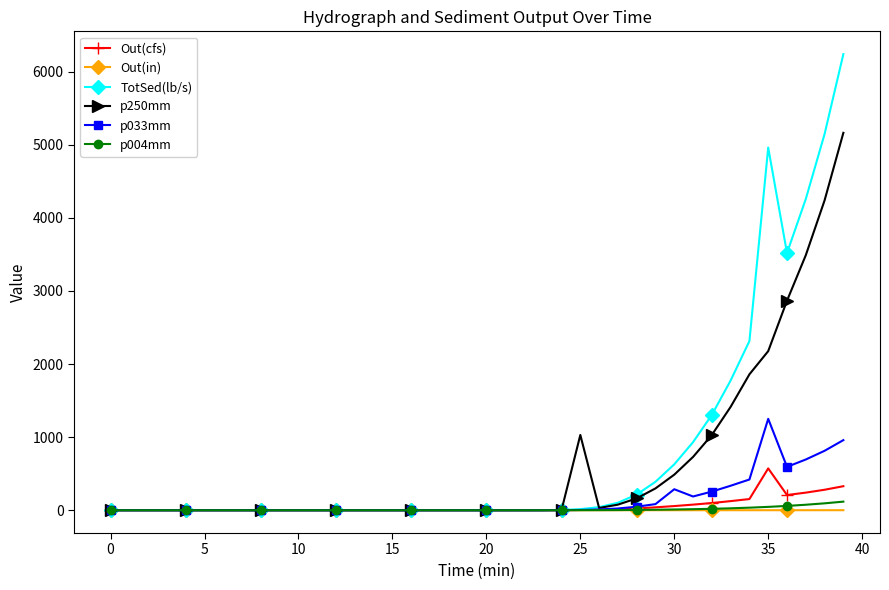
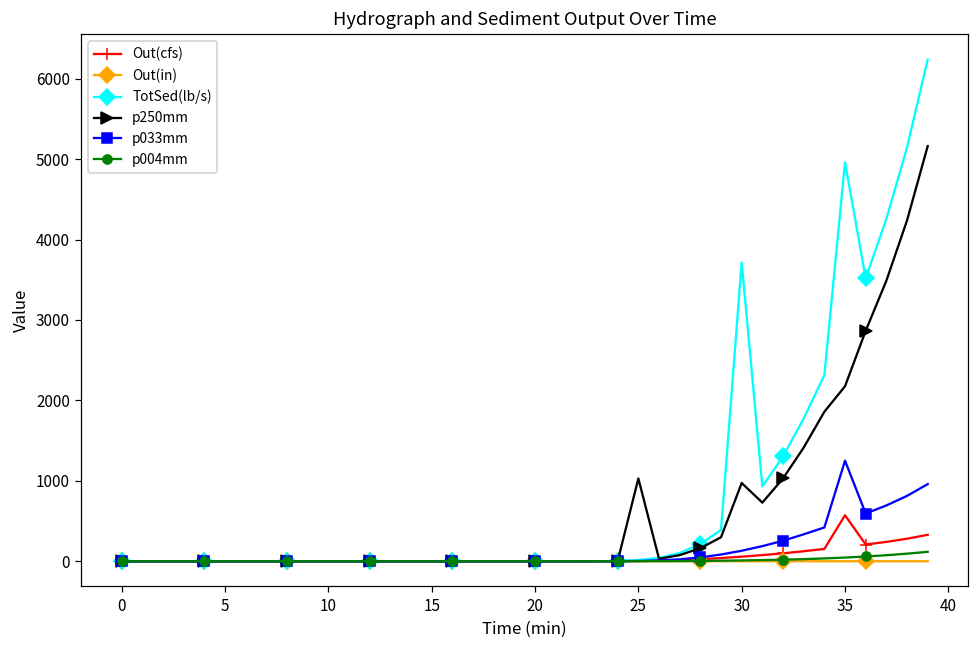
TotSed(lb/s), 30: 600 -> 3700
p250mm, 30: 500 -> 1000
p033mm, 30: 300 -> 100
